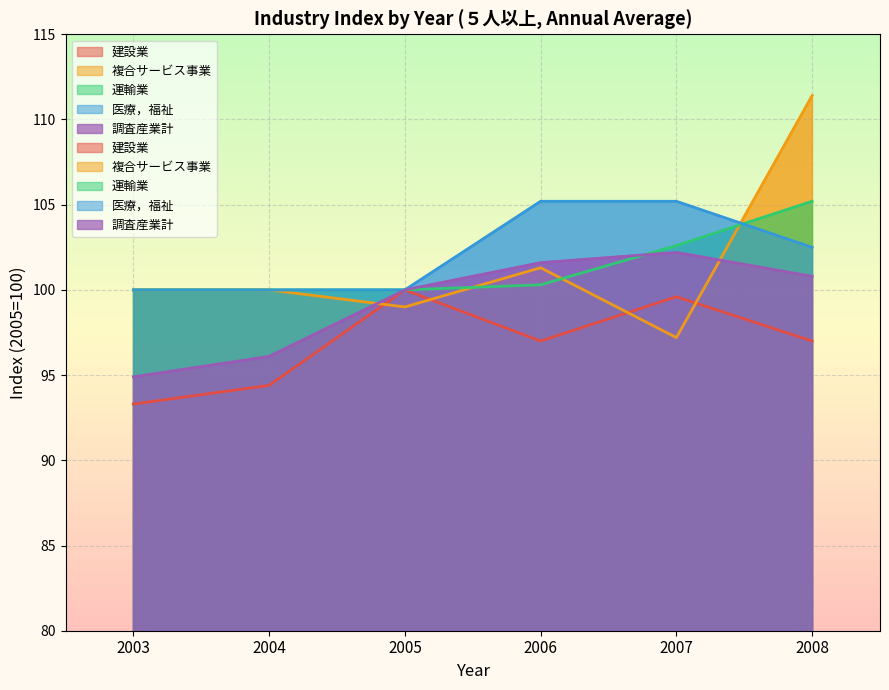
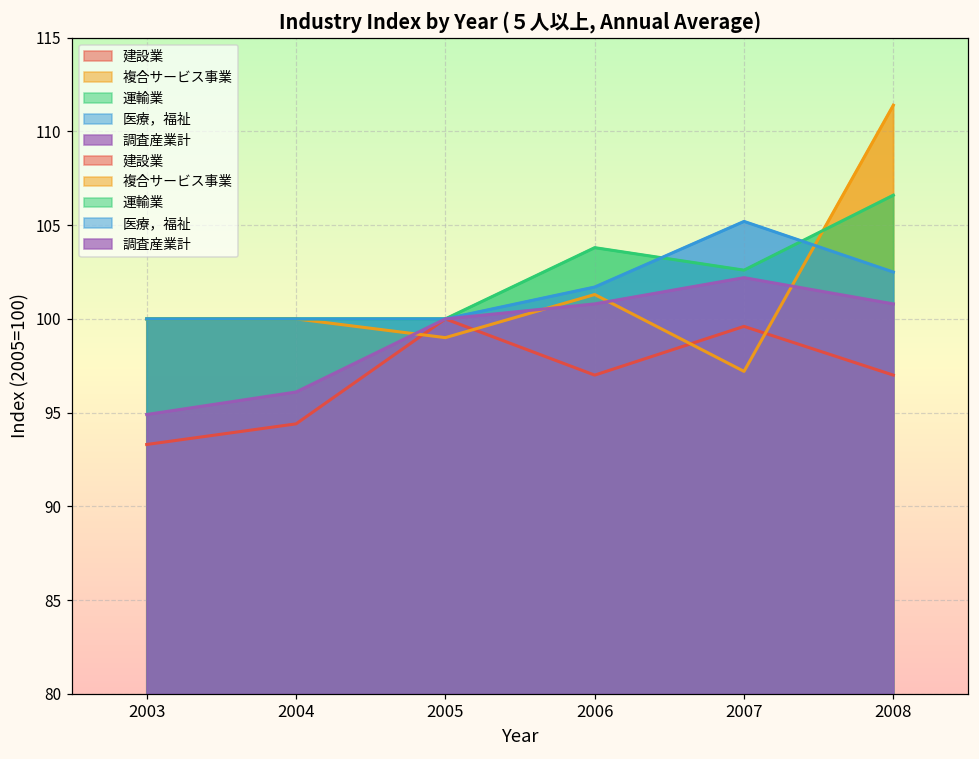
運輸業, 2006: 100.3 -> 103.8
医療，福祉, 2006: 105.2 -> 101.7
調査産業計, 2006: 101.6 -> 100.8
運輸業, 2008: 105.2 -> 106.6
